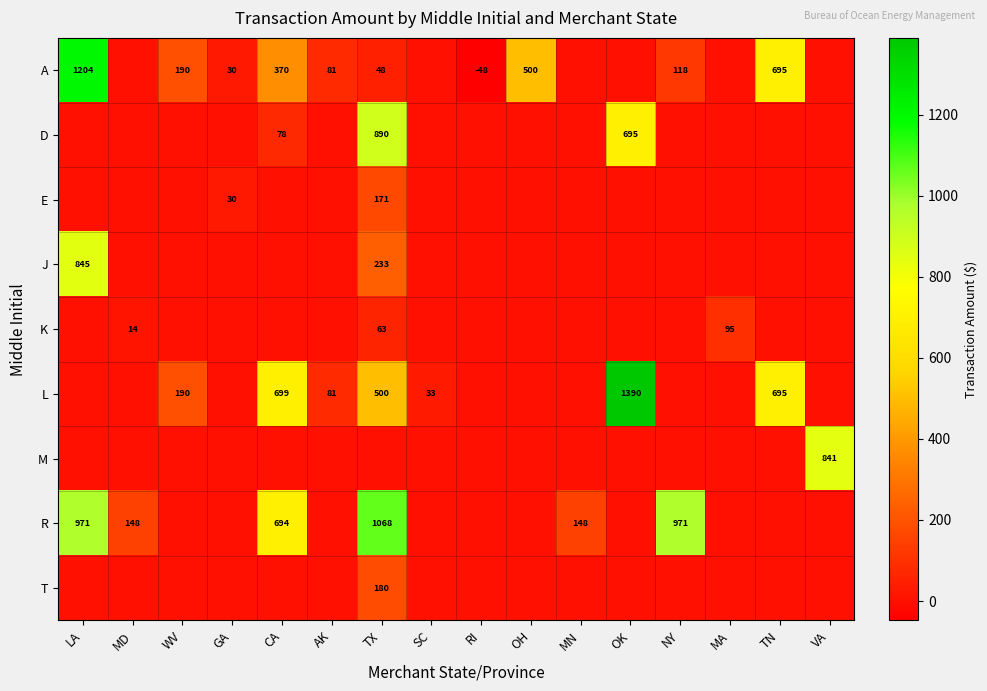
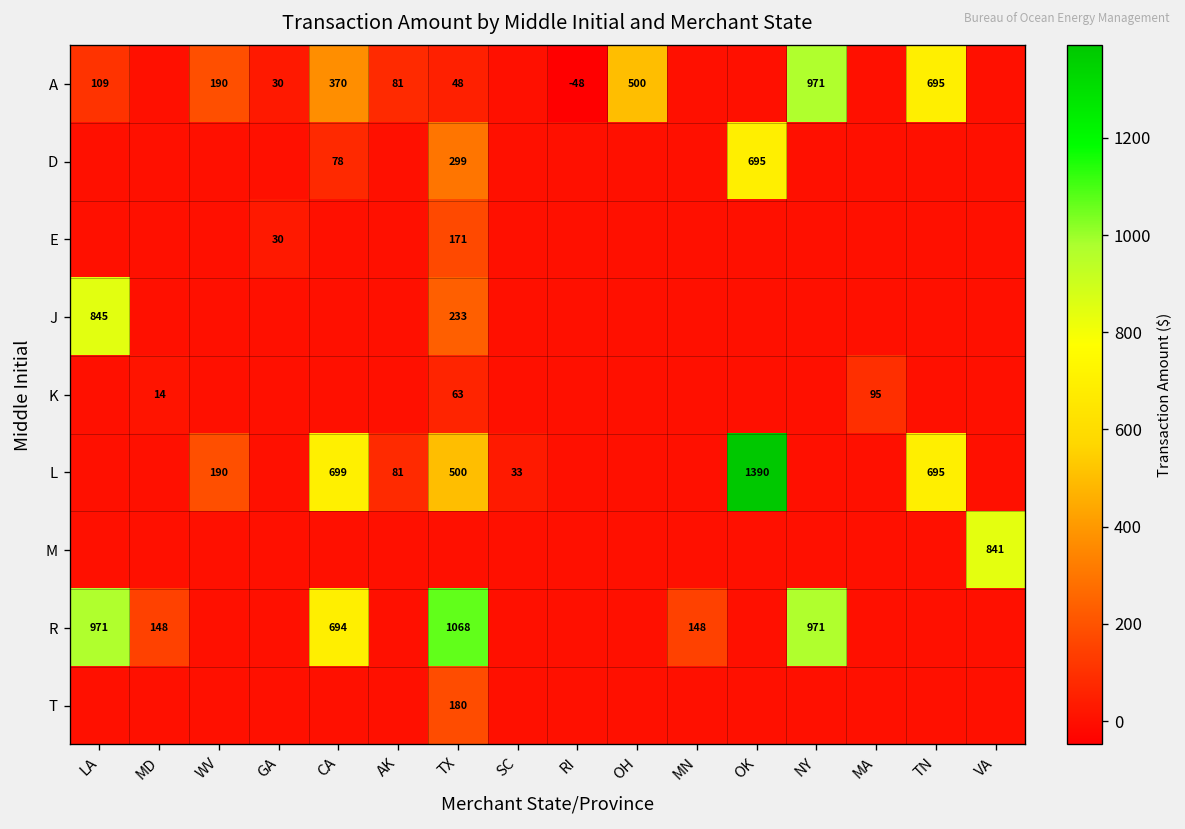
A, LA: 1204 -> 109
A, NY: 118 -> 971
D, TX: 890 -> 299
